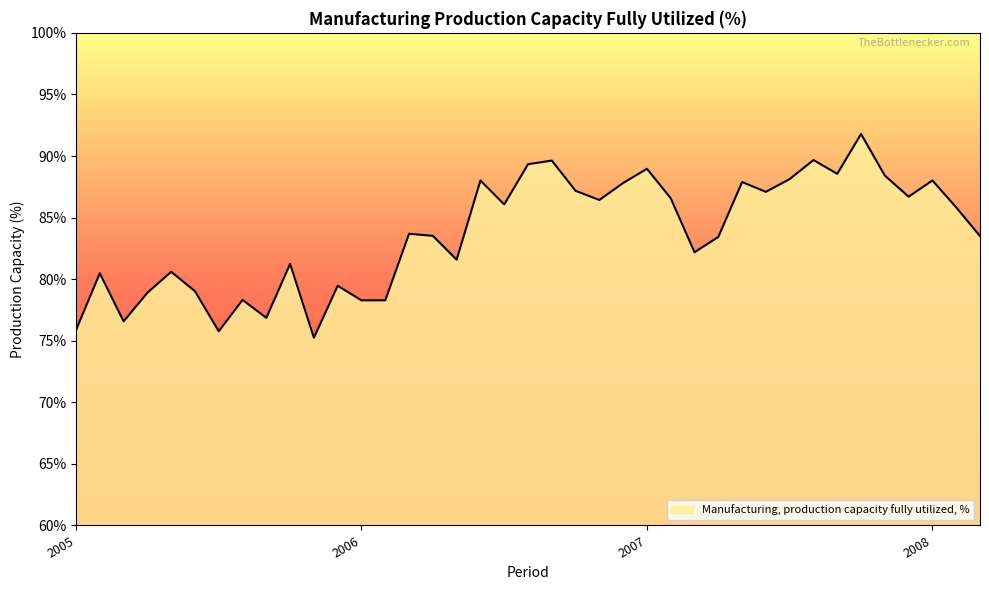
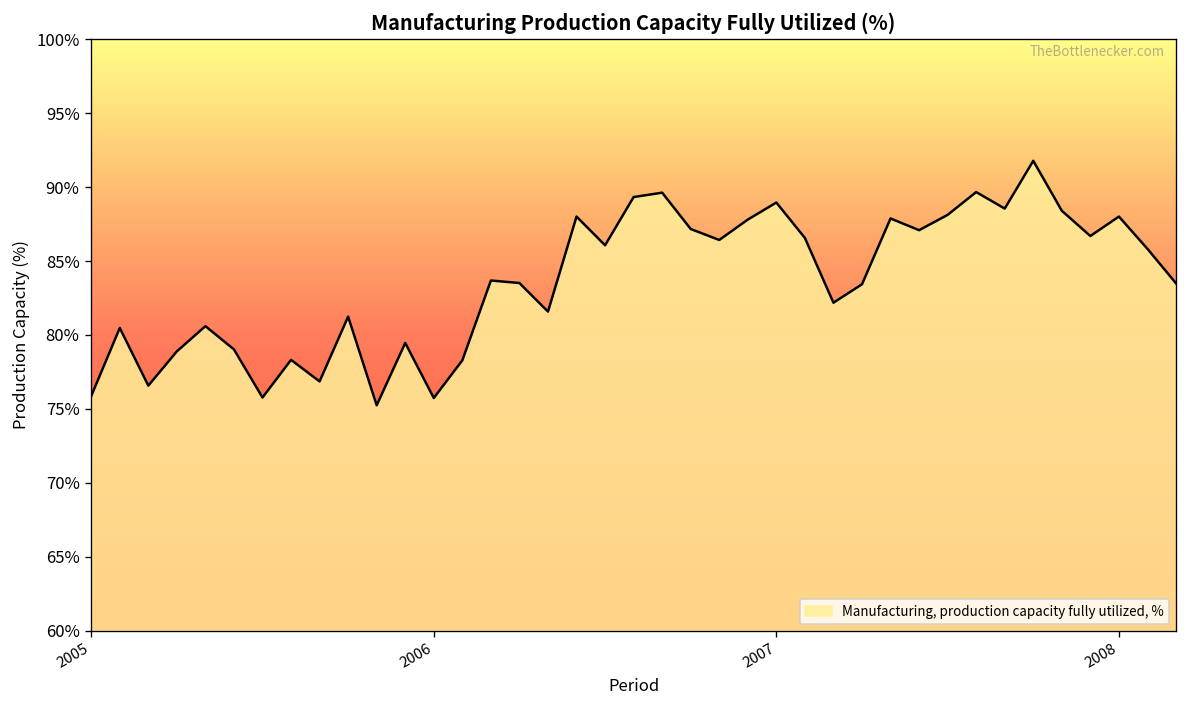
2006: 78.3% -> 75.7%
